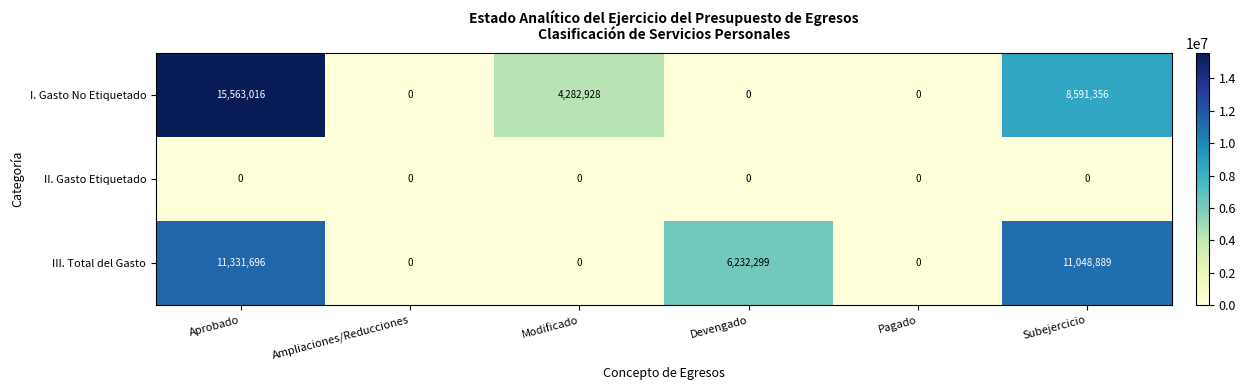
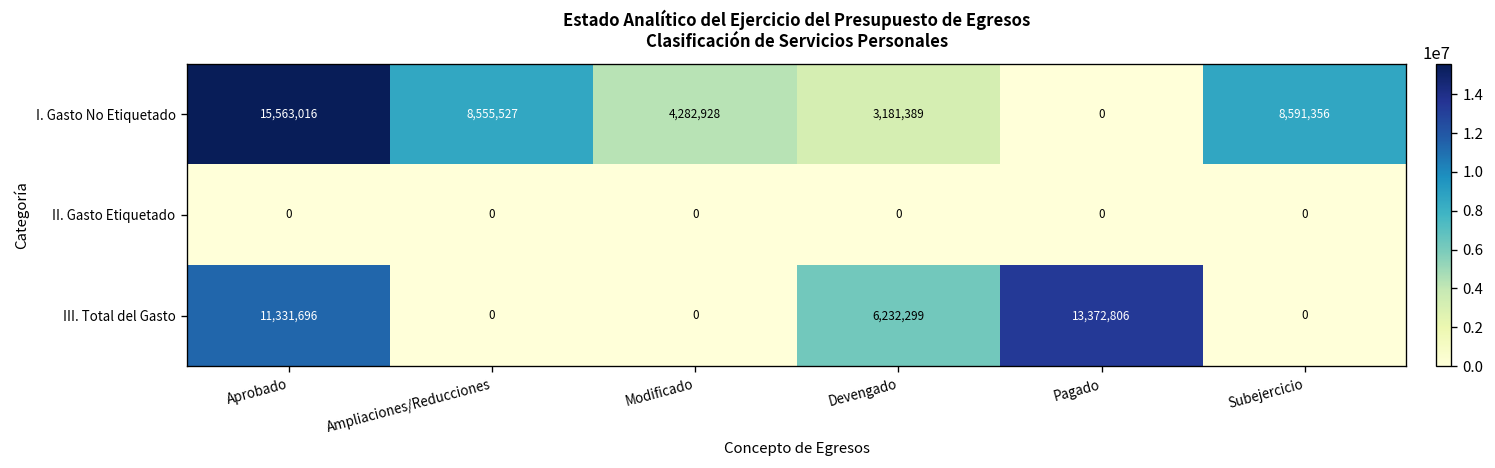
I. Gasto No Etiquetado, Ampliaciones/Reducciones: 0 -> 8,555,527
I. Gasto No Etiquetado, Devengado: 0 -> 3,181,389
III. Total del Gasto, Pagado: 0 -> 13,372,806
III. Total del Gasto, Subejercicio: 11,048,889 -> 0
